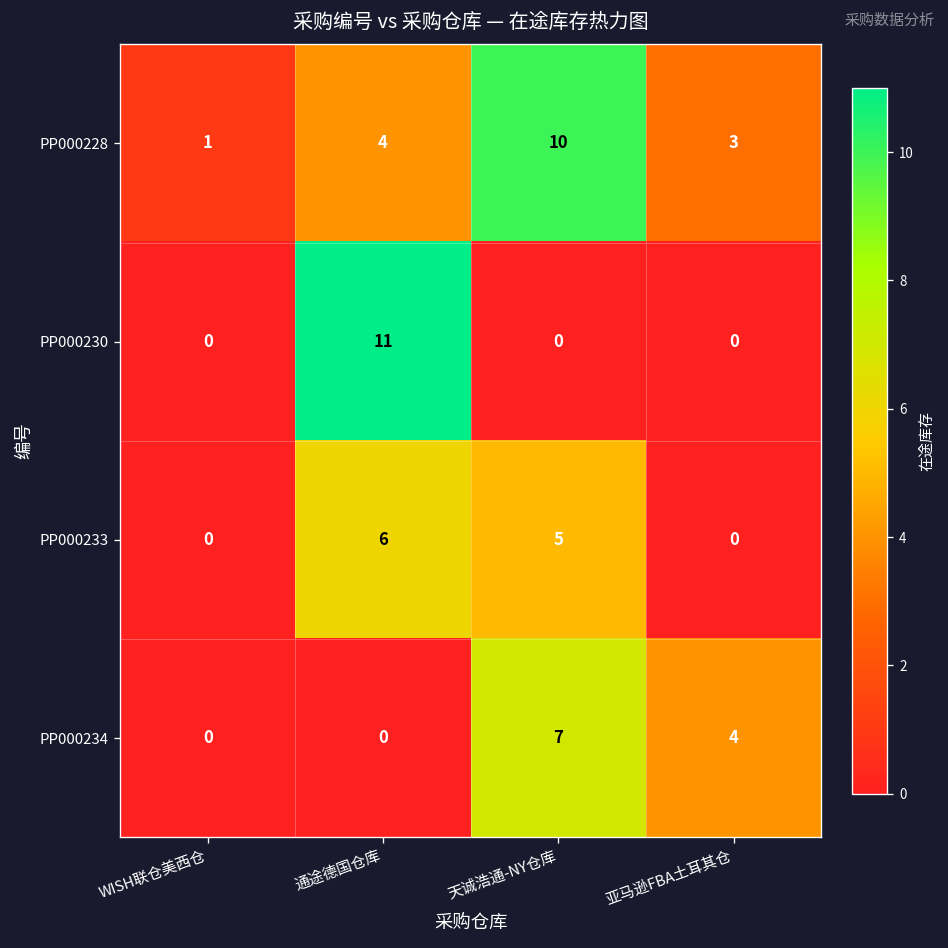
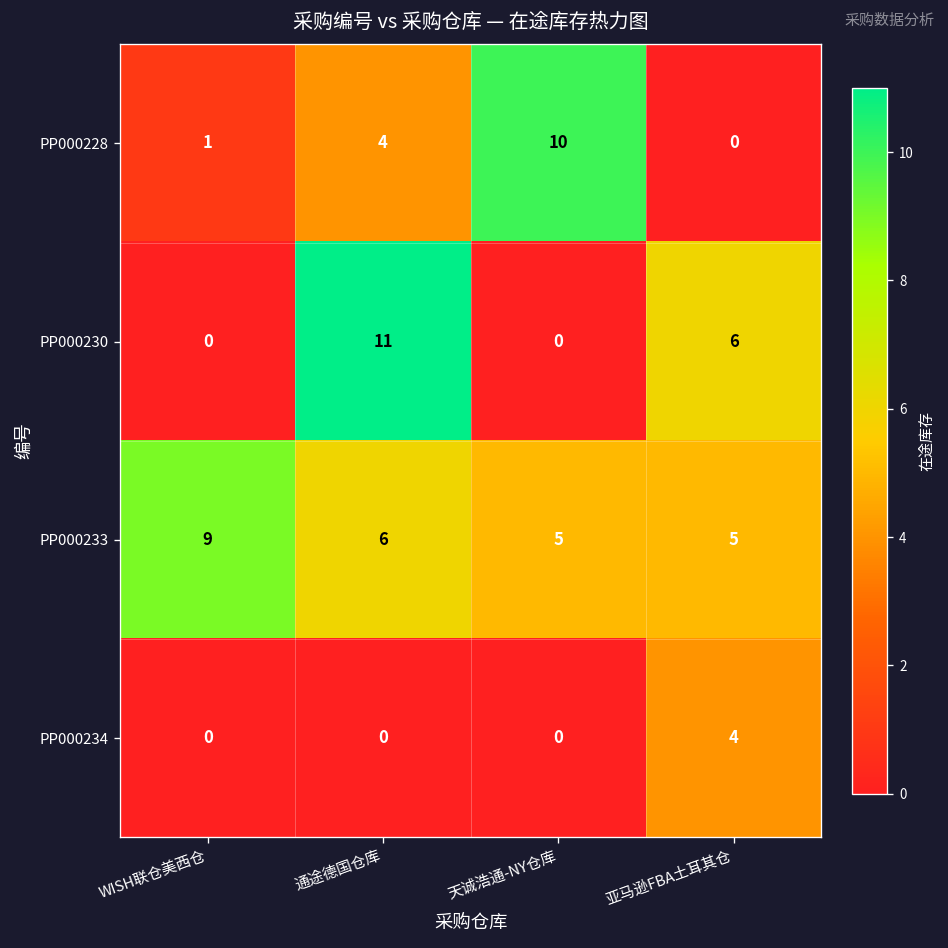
PP000228, 亚马逊FBA土耳其仓: 3 -> 0
PP000230, 亚马逊FBA土耳其仓: 0 -> 6
PP000233, WISH联仓美西仓: 0 -> 9
PP000233, 亚马逊FBA土耳其仓: 0 -> 5
PP000234, 天诚浩通-NY仓库: 7 -> 0
